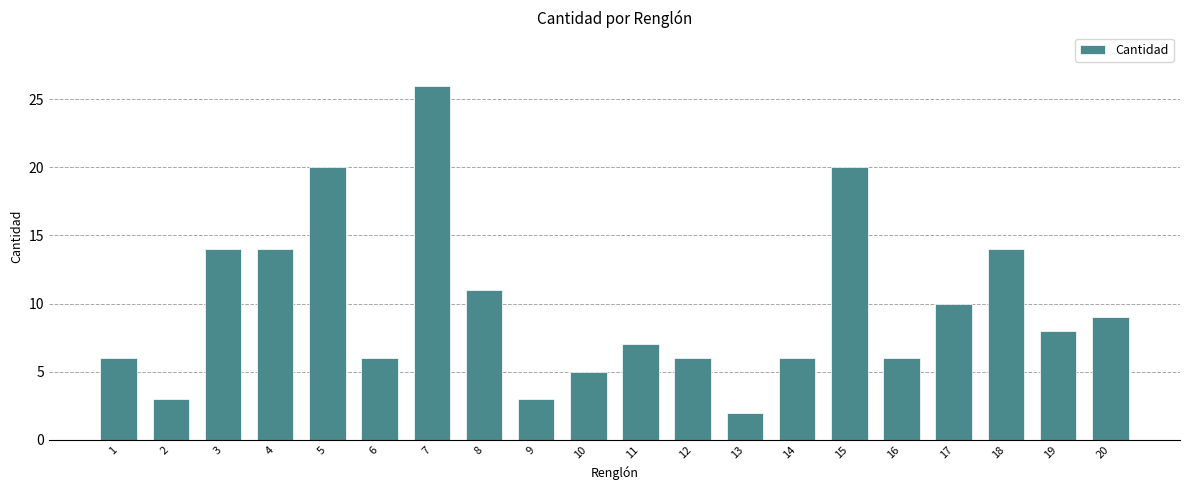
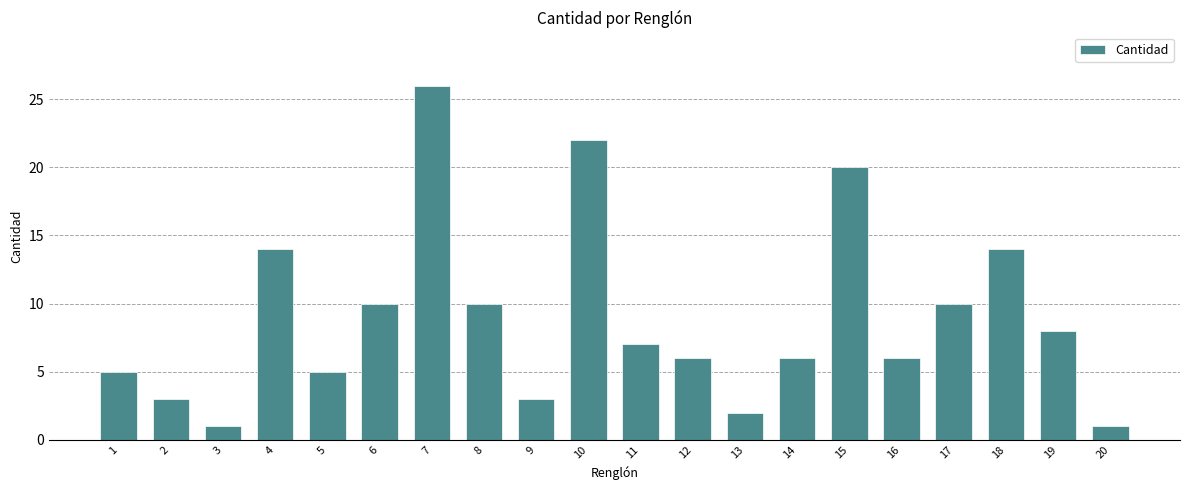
1: 6 -> 5
3: 14 -> 1
5: 20 -> 5
6: 6 -> 10
8: 11 -> 10
10: 5 -> 22
20: 9 -> 1
